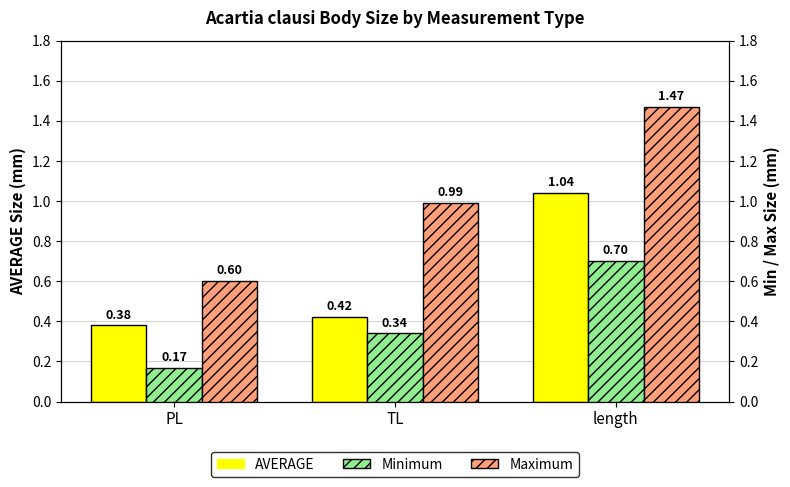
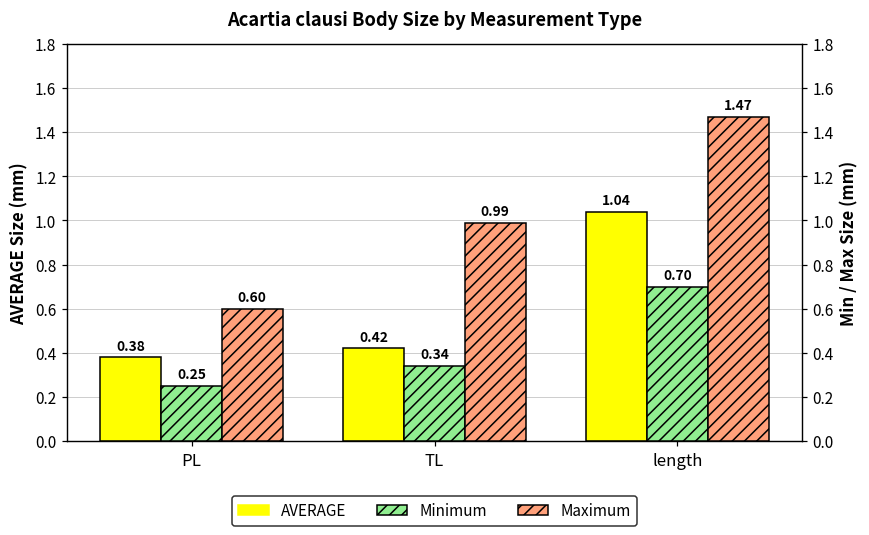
Minimum, PL: 0.17 -> 0.25
